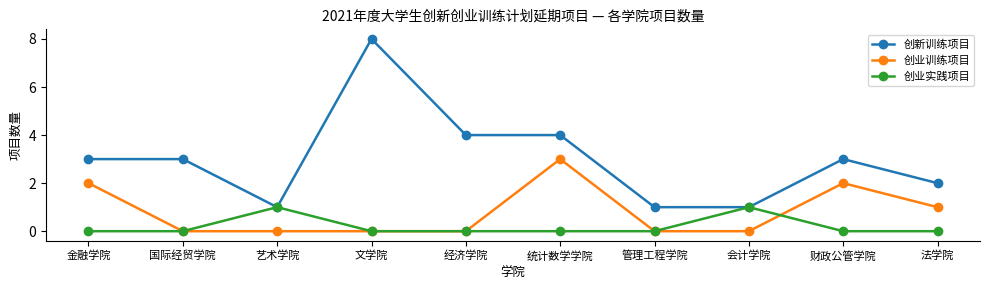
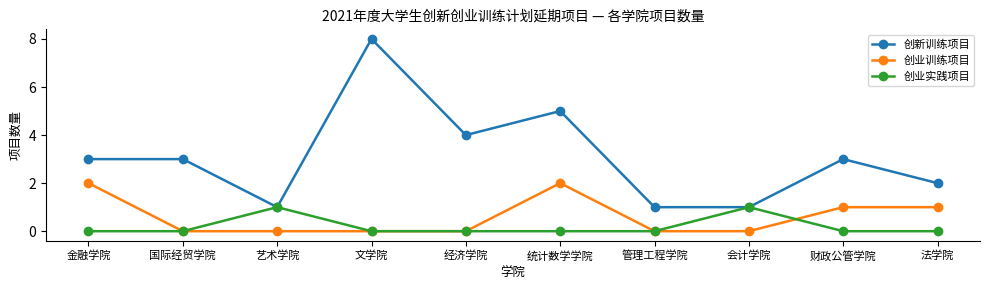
创新训练项目, 统计数学学院: 4 -> 5
创业训练项目, 统计数学学院: 3 -> 2
创业训练项目, 财政公管学院: 2 -> 1
